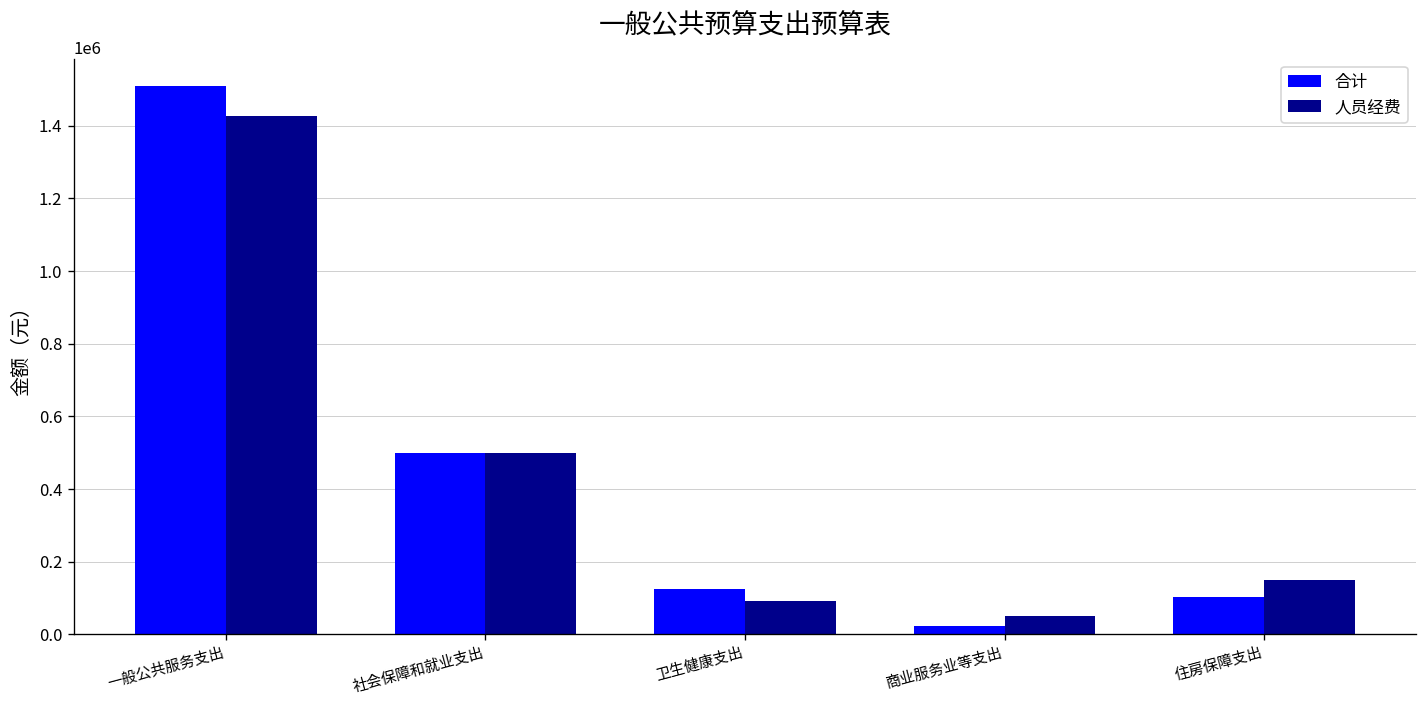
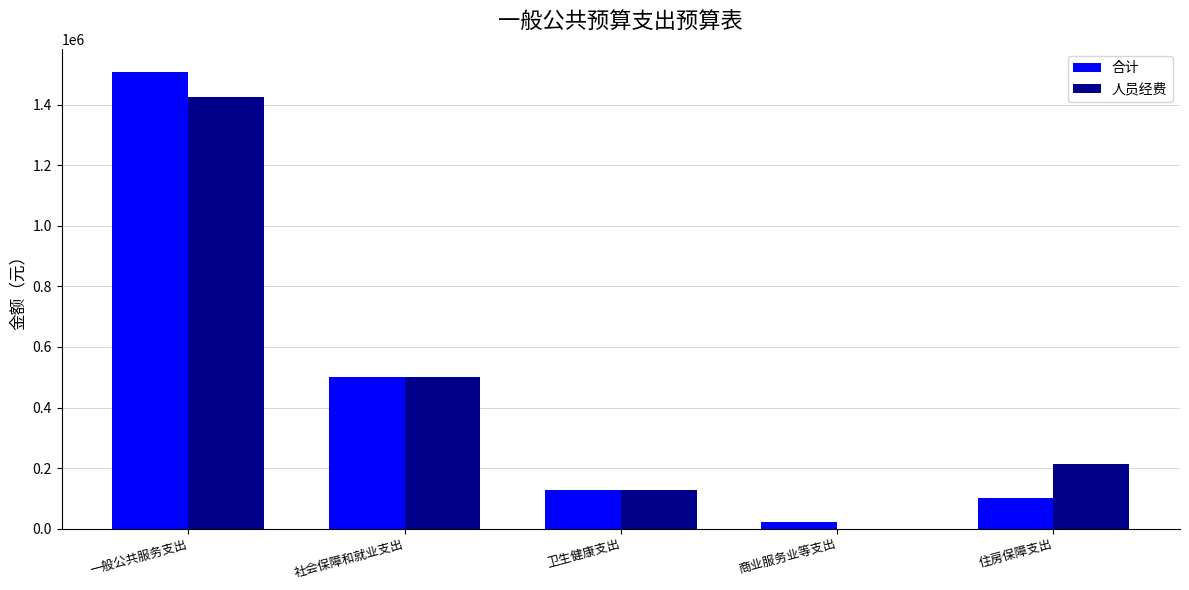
人员经费, 卫生健康支出: 90000 -> 130000
人员经费, 商业服务业等支出: 50000 -> 0
人员经费, 住房保障支出: 150000 -> 210000
